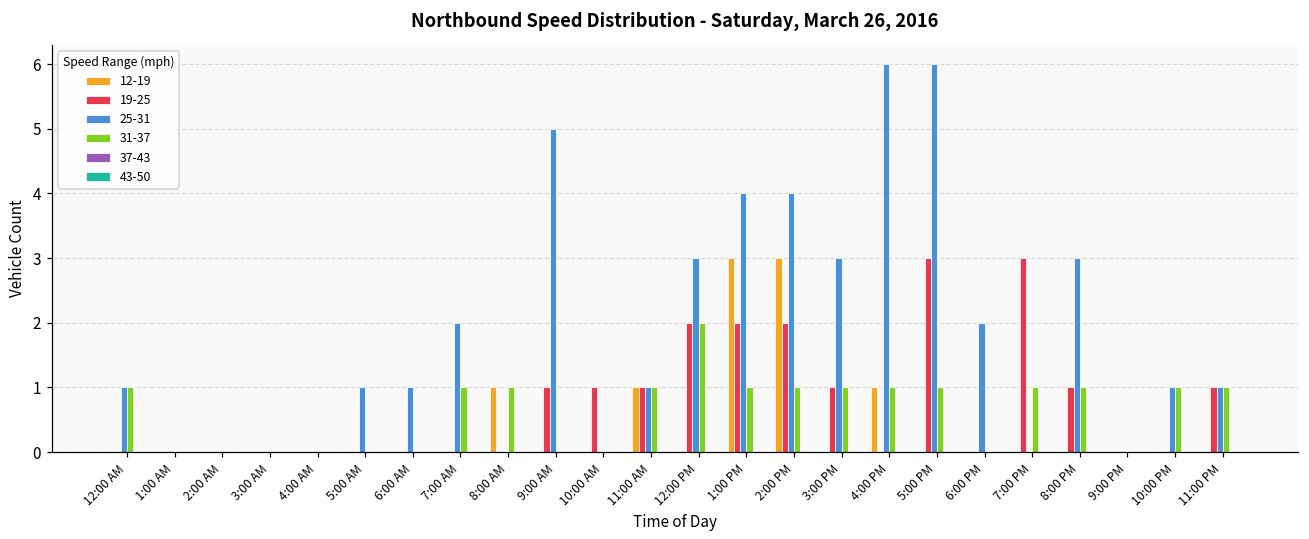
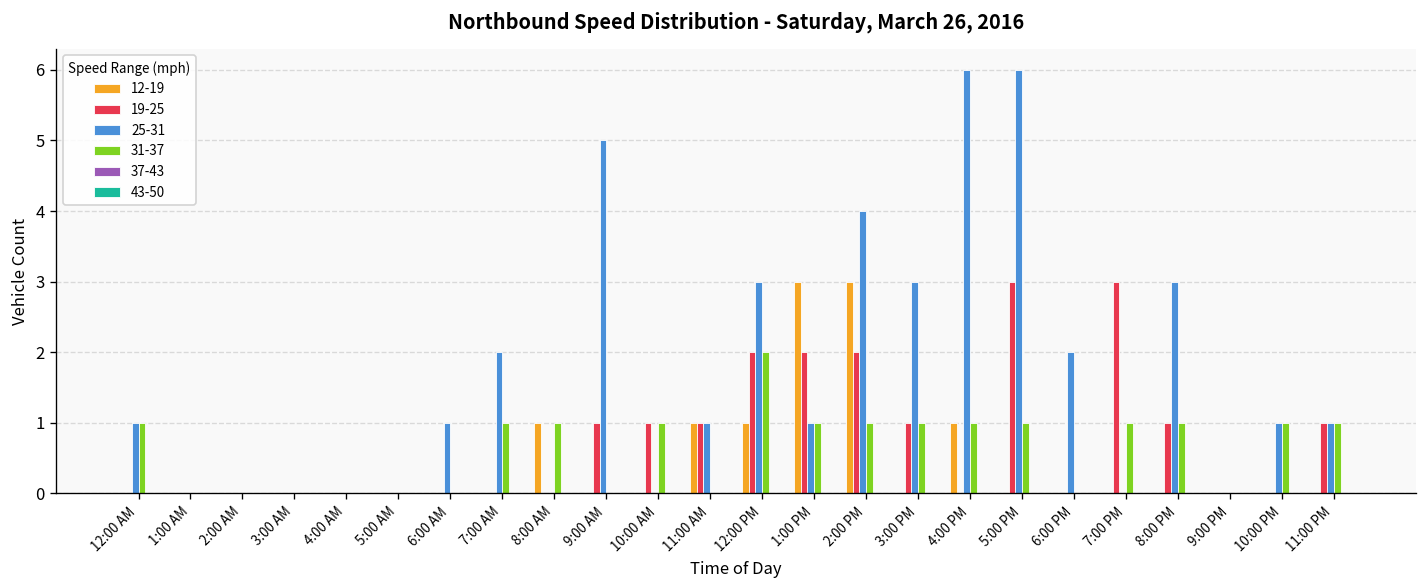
25-31, 5:00 AM: 1 -> 0
31-37, 10:00 AM: 0 -> 1
31-37, 11:00 AM: 1 -> 0
12-19, 12:00 PM: 0 -> 1
25-31, 1:00 PM: 4 -> 1
